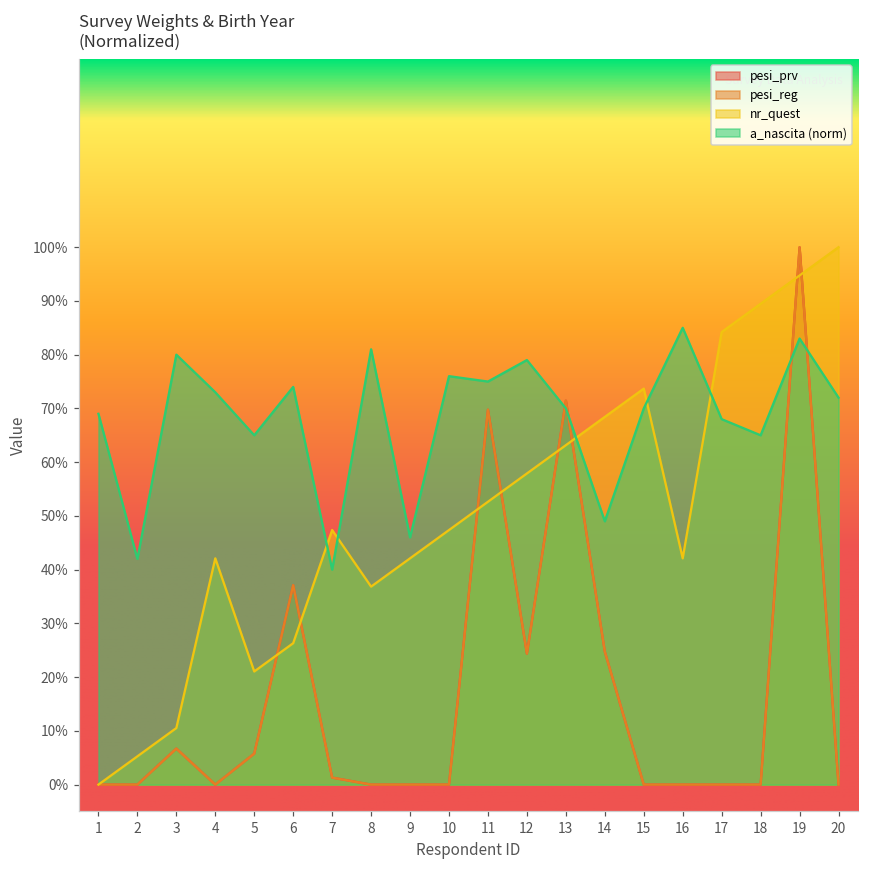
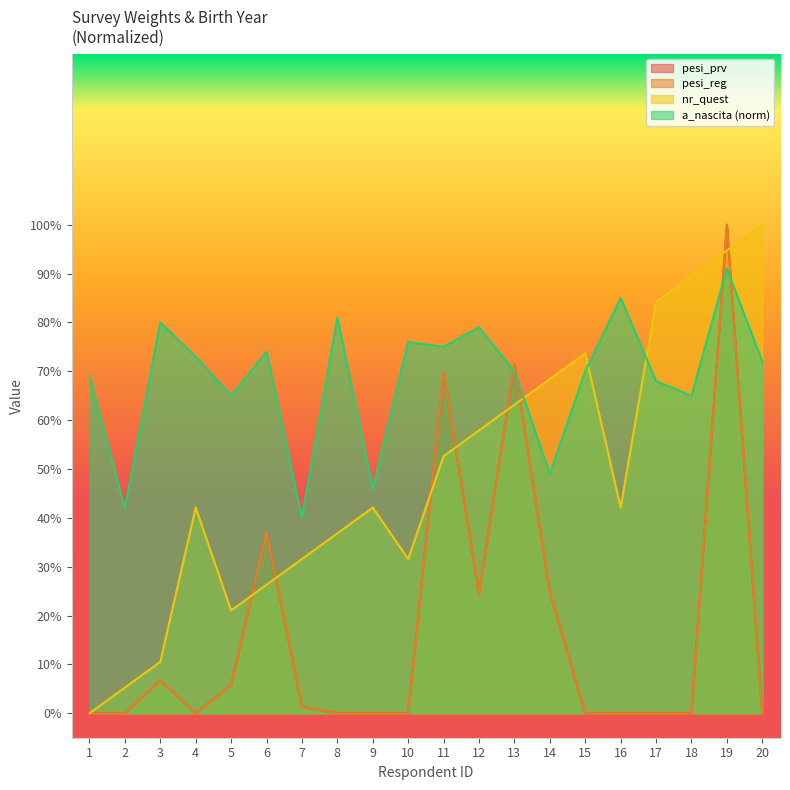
nr_quest, 7: 47% -> 32%
nr_quest, 10: 47% -> 32%
a_nascita (norm), 19: 83% -> 91%
